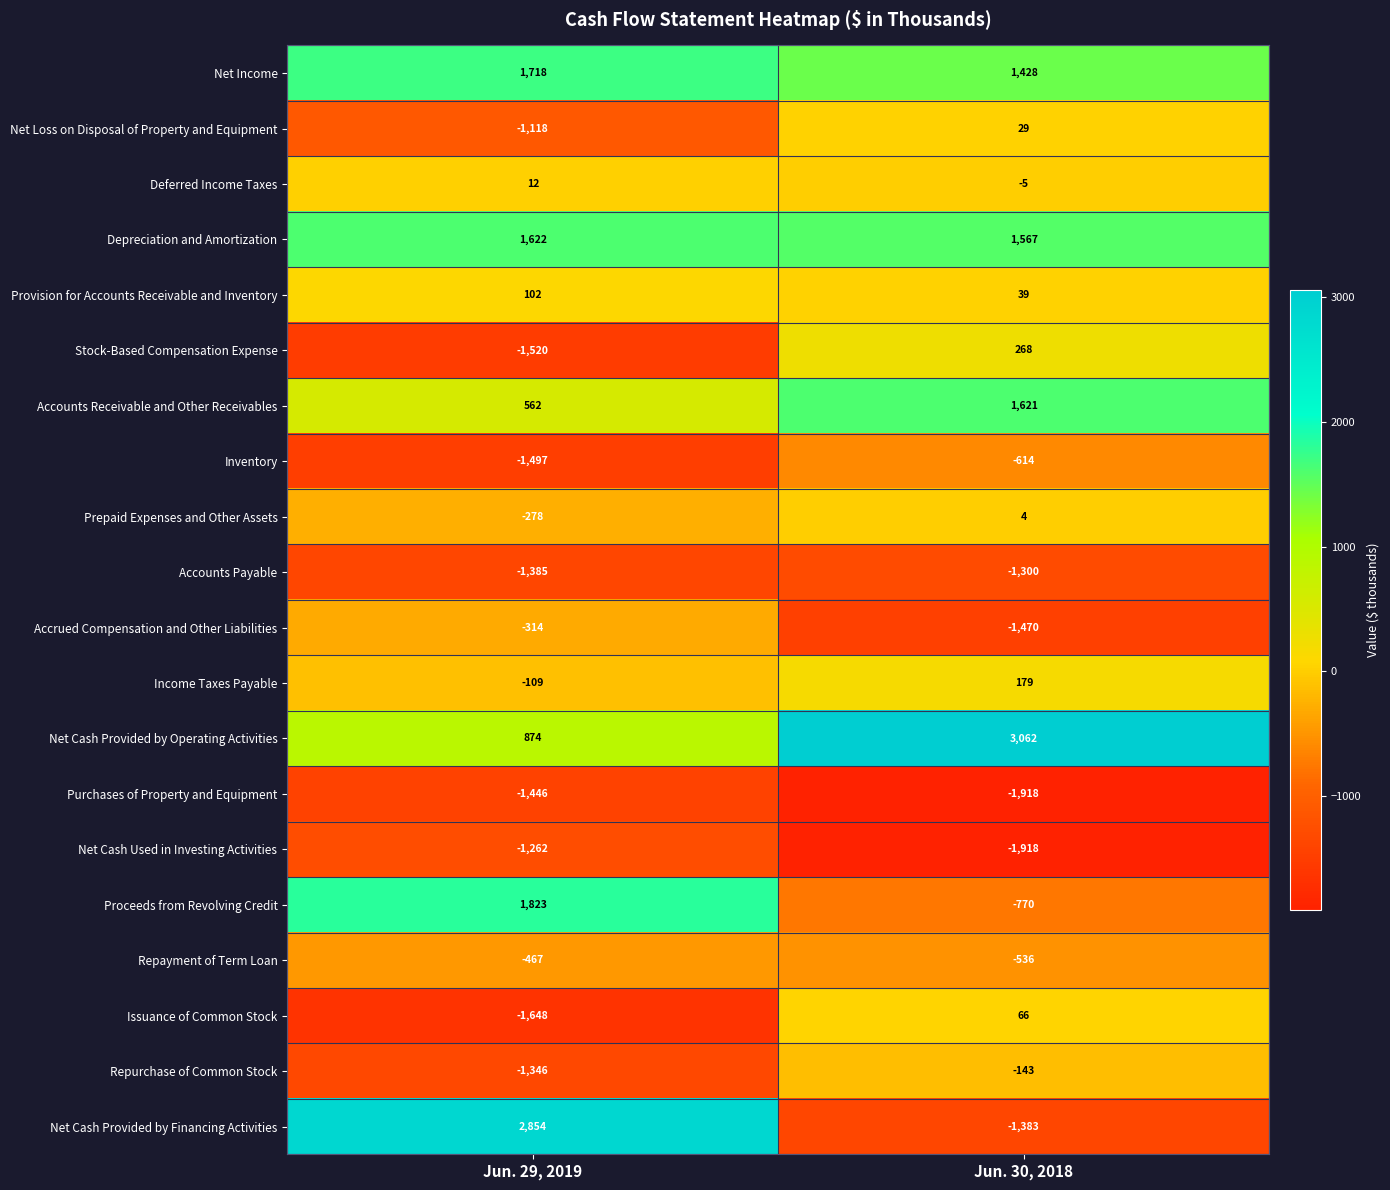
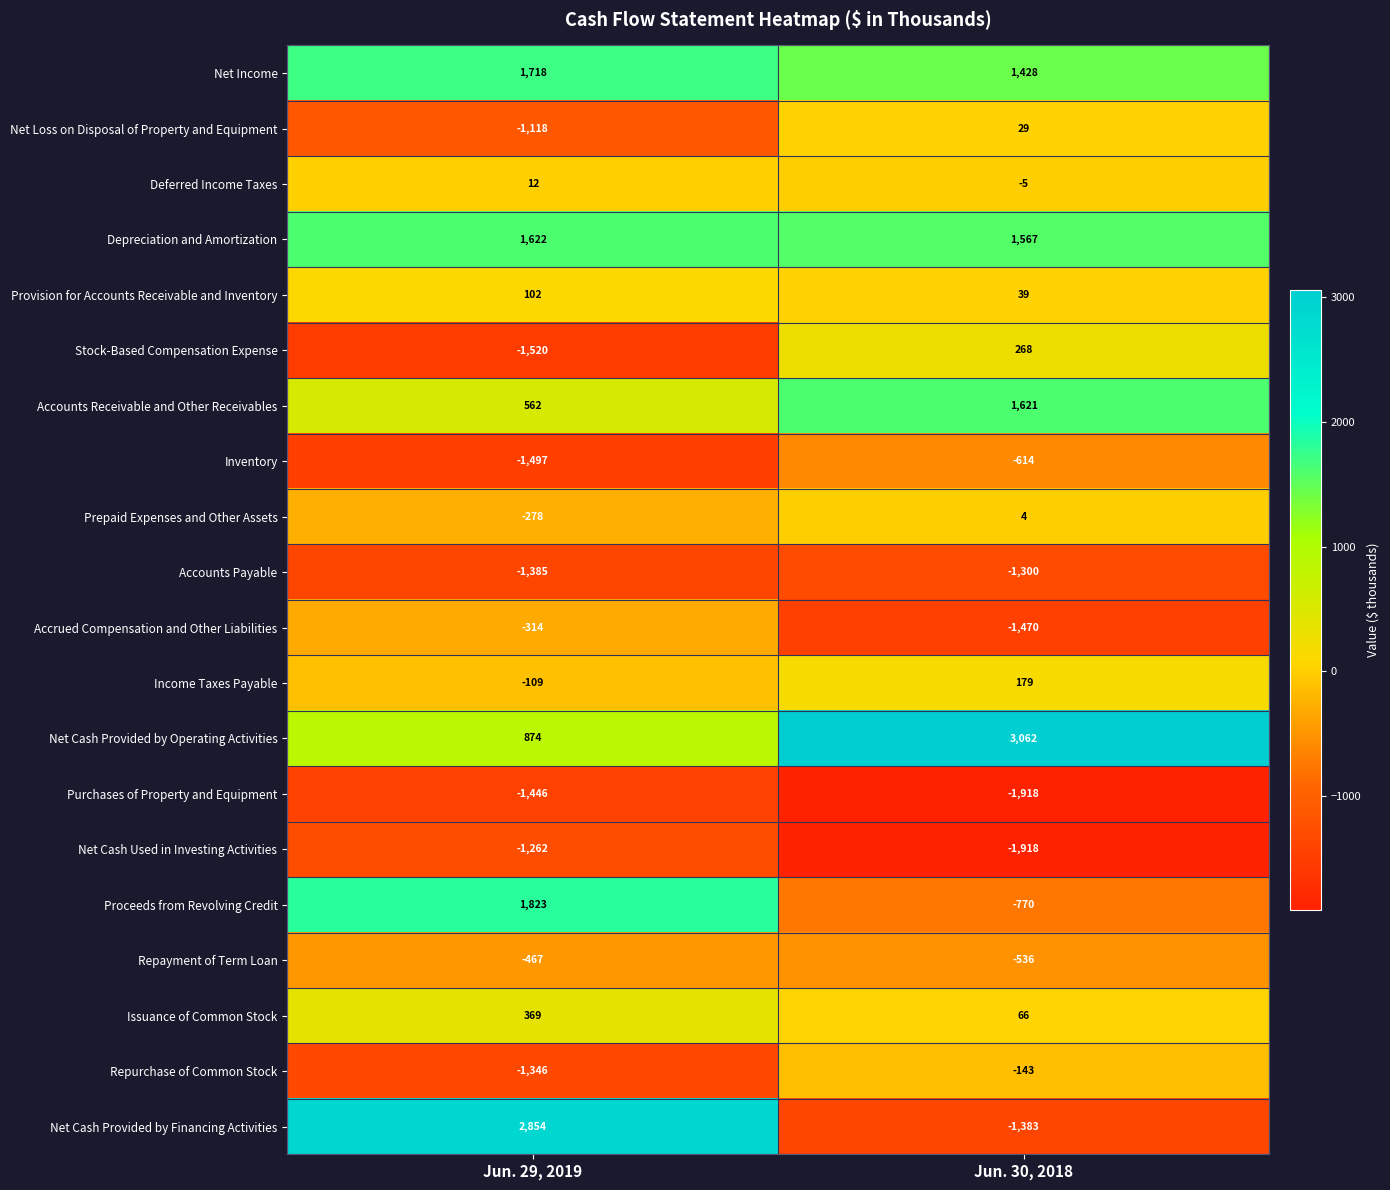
Issuance of Common Stock, Jun. 29, 2019: -1,648 -> 369
